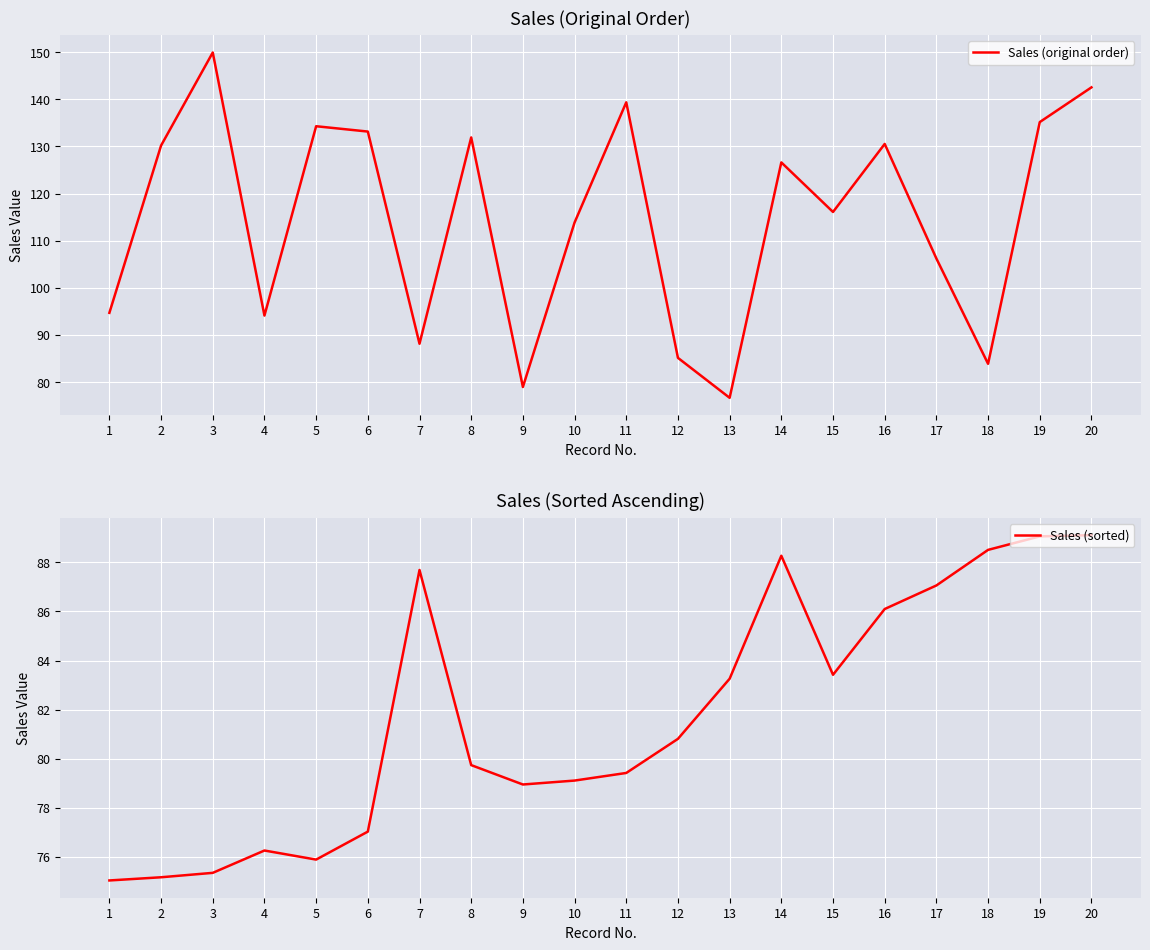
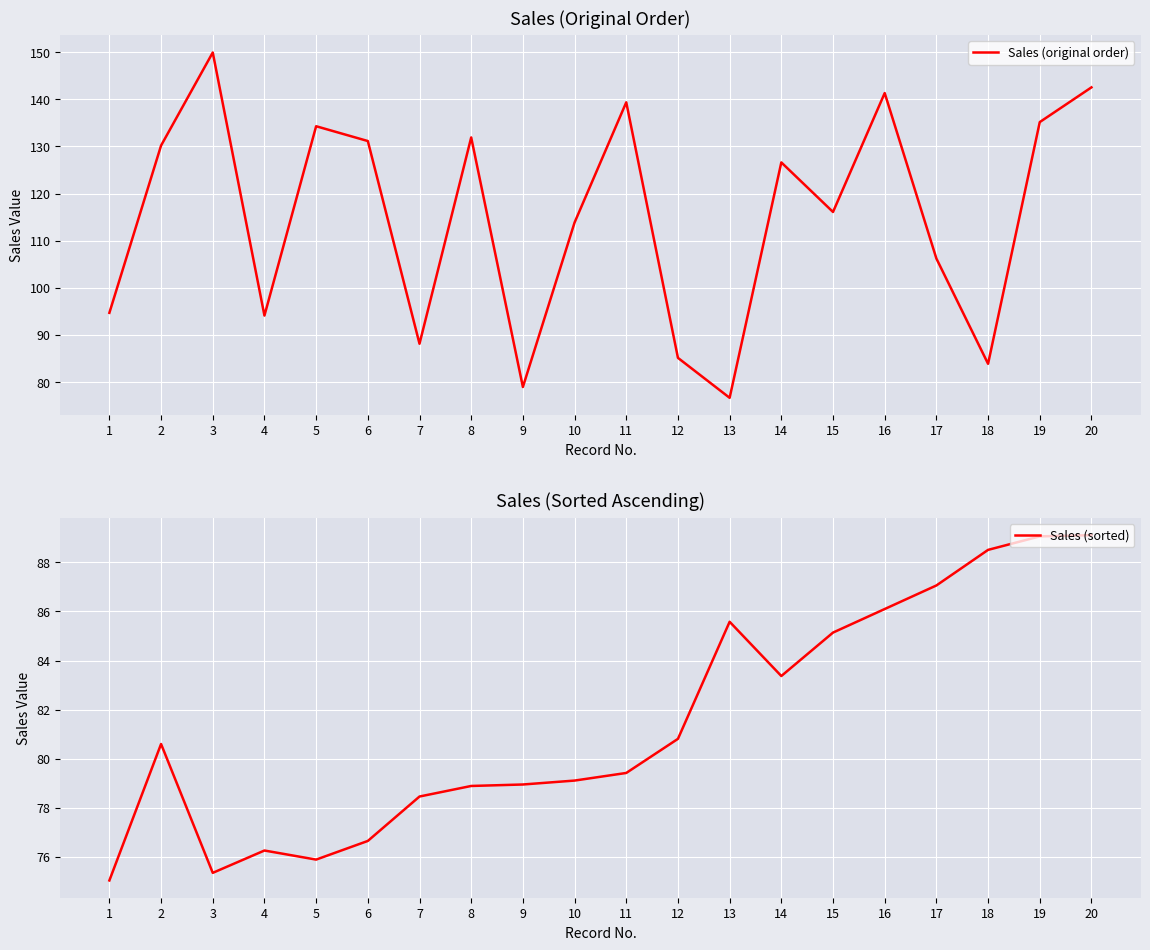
Sales (Original Order), 6: 133 -> 131
Sales (Original Order), 16: 131 -> 141
Sales (Sorted Ascending), 2: 75.2 -> 80.6
Sales (Sorted Ascending), 6: 77.0 -> 76.7
Sales (Sorted Ascending), 7: 87.7 -> 78.5
Sales (Sorted Ascending), 8: 79.7 -> 78.9
Sales (Sorted Ascending), 13: 83.3 -> 85.6
Sales (Sorted Ascending), 14: 88.3 -> 83.4
Sales (Sorted Ascending), 15: 83.4 -> 85.1
